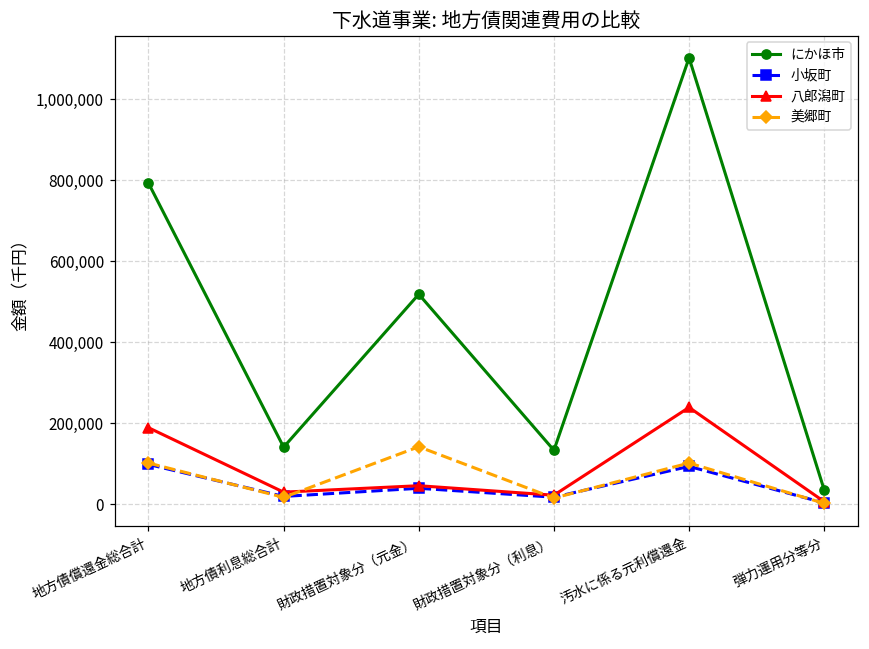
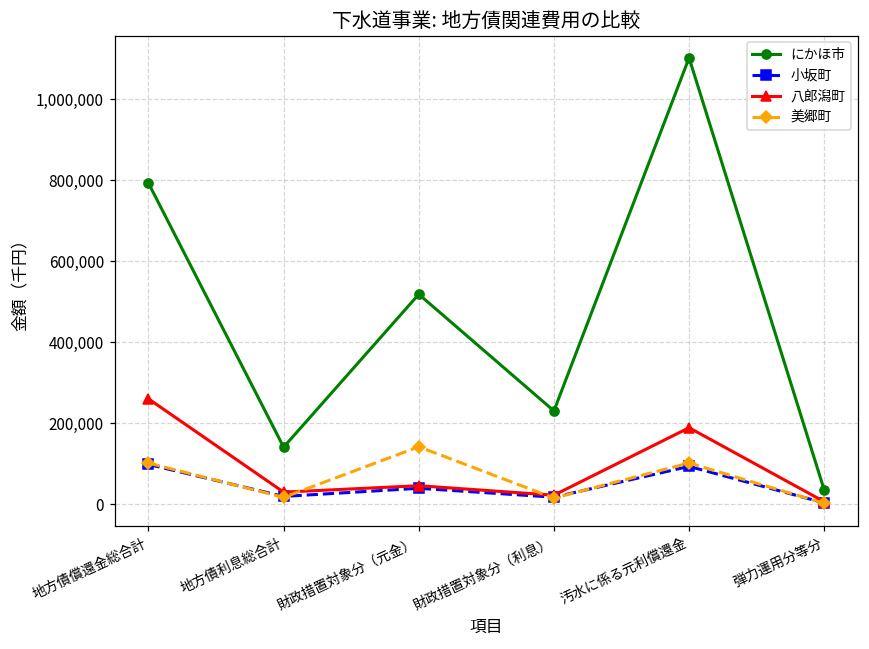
八郎潟町, 地方債償還金総合計: 190,000 -> 260,000
にかほ市, 財政措置対象分（利息）: 130,000 -> 230,000
八郎潟町, 汚水に係る元利償還金: 240,000 -> 190,000
